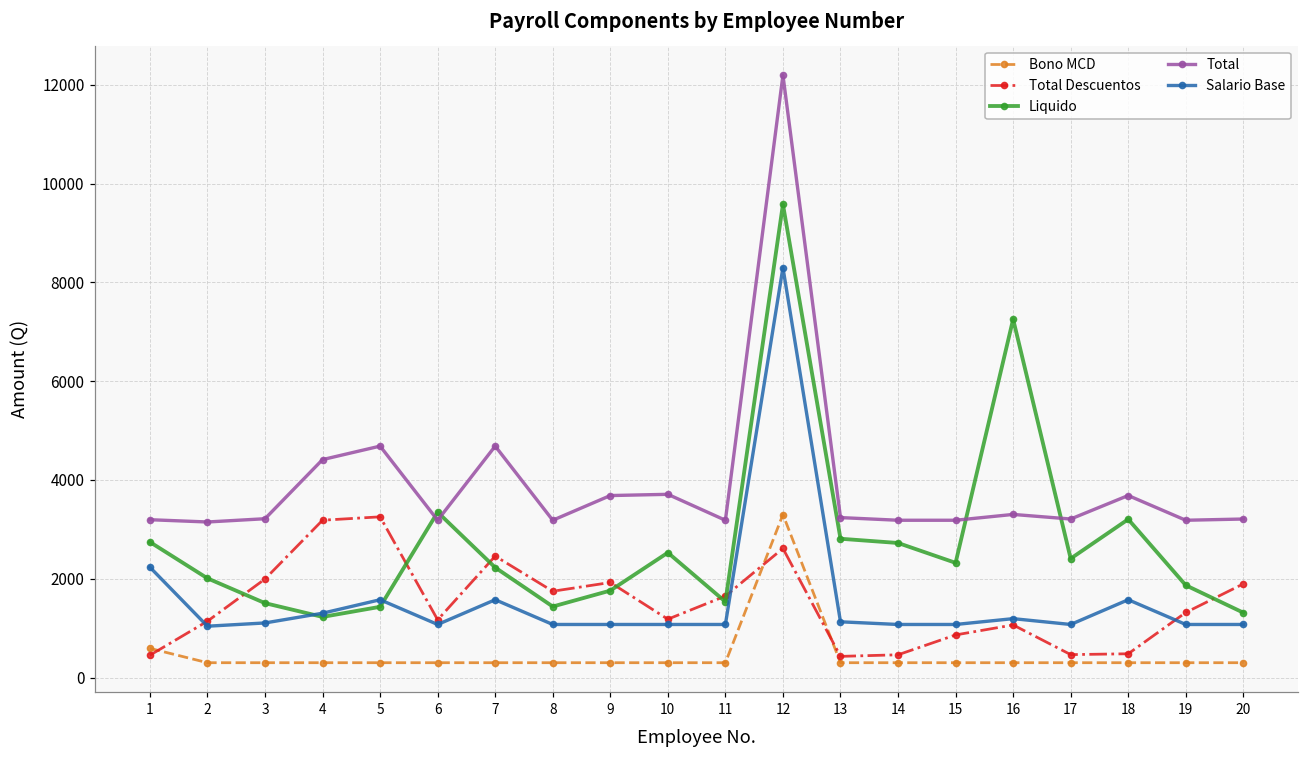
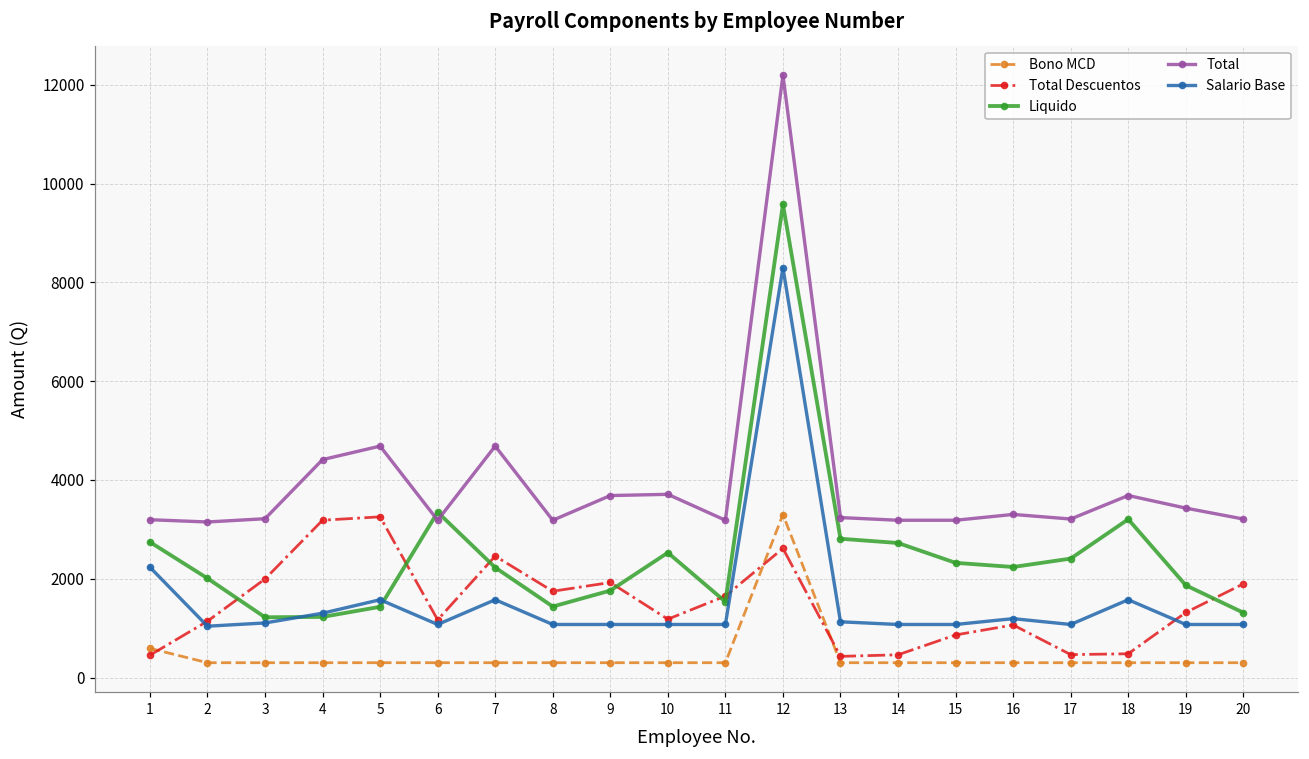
Liquido, 3: 1500 -> 1200
Liquido, 16: 7300 -> 2200
Total, 19: 3200 -> 3400
